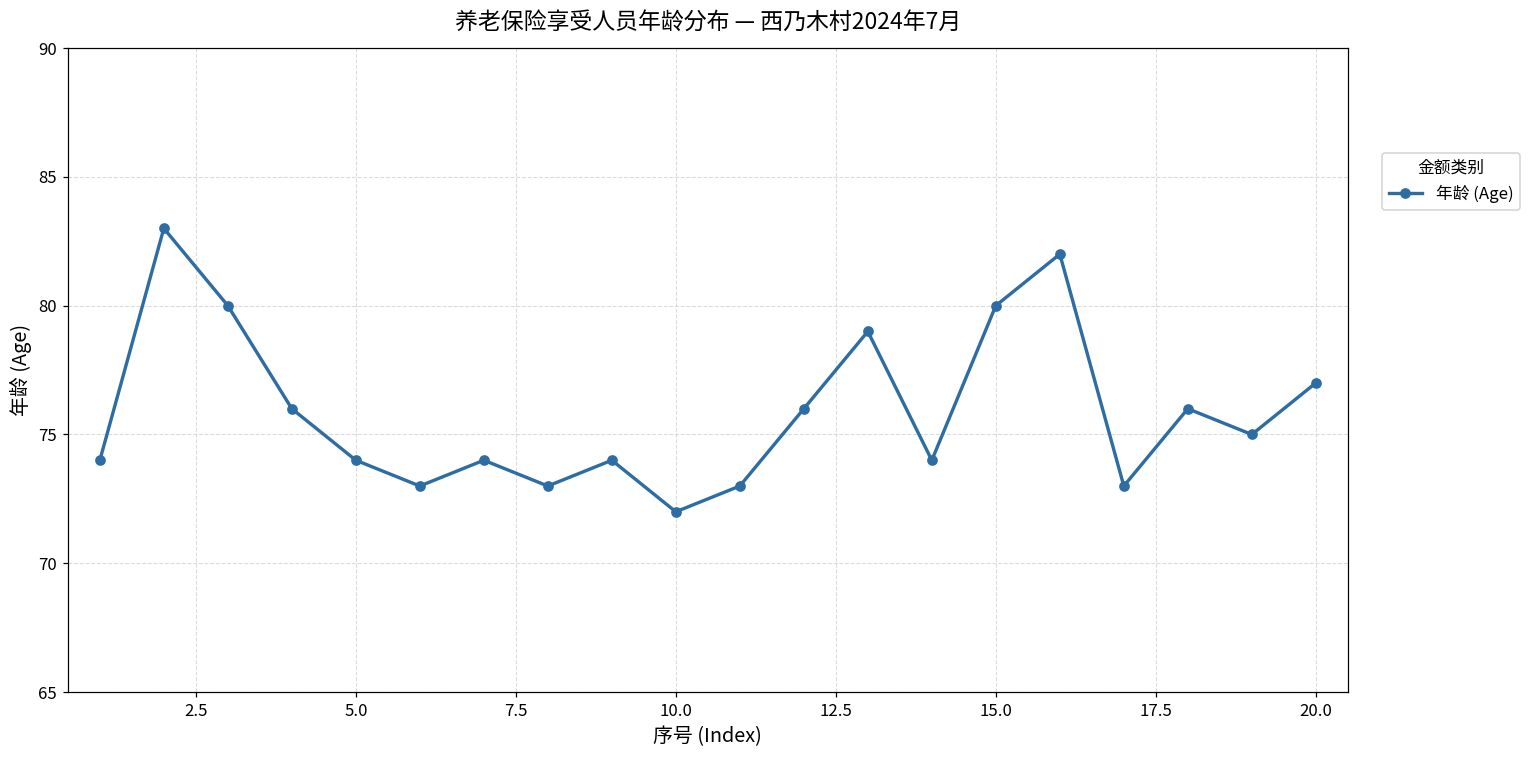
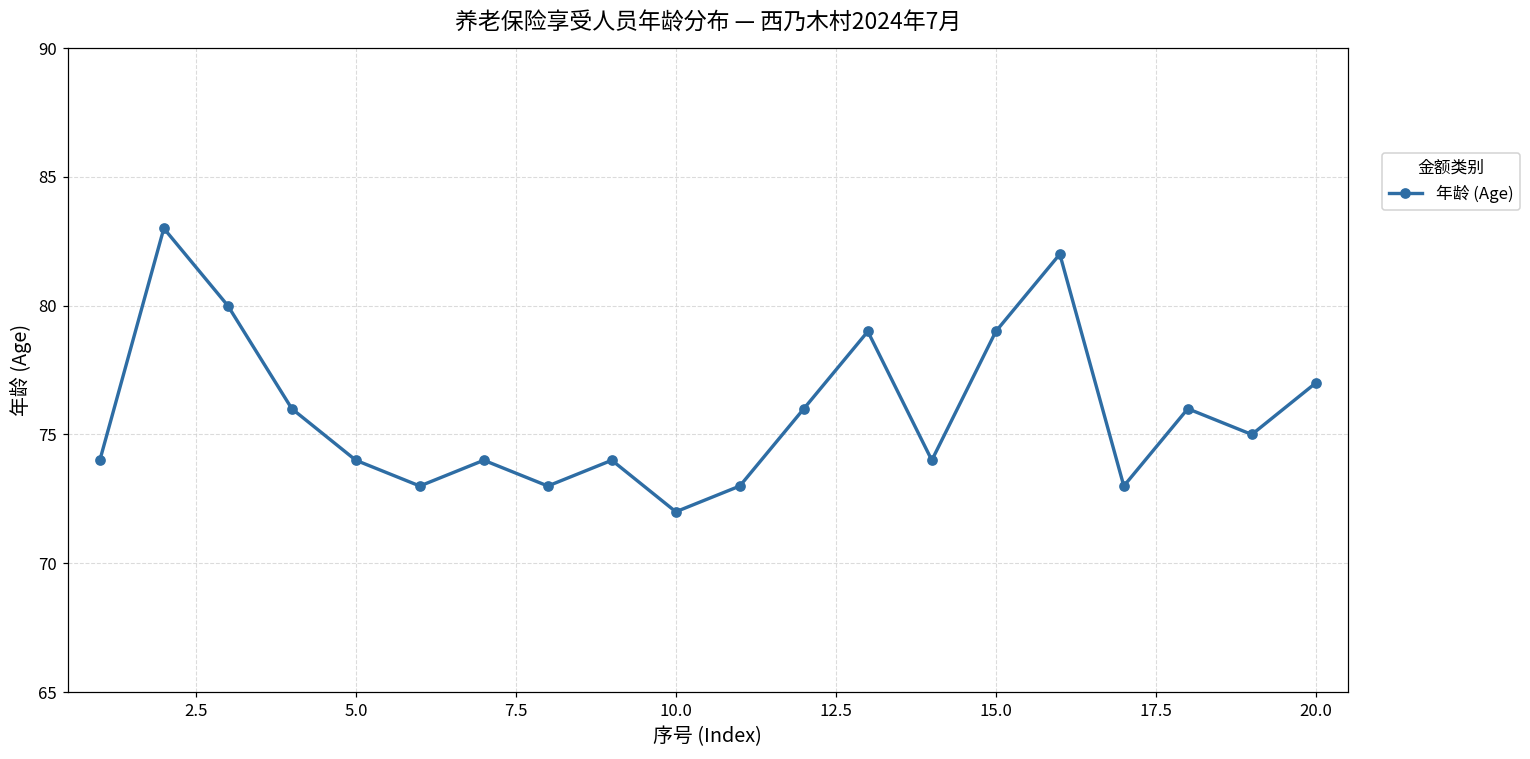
15.0: 80 -> 79
